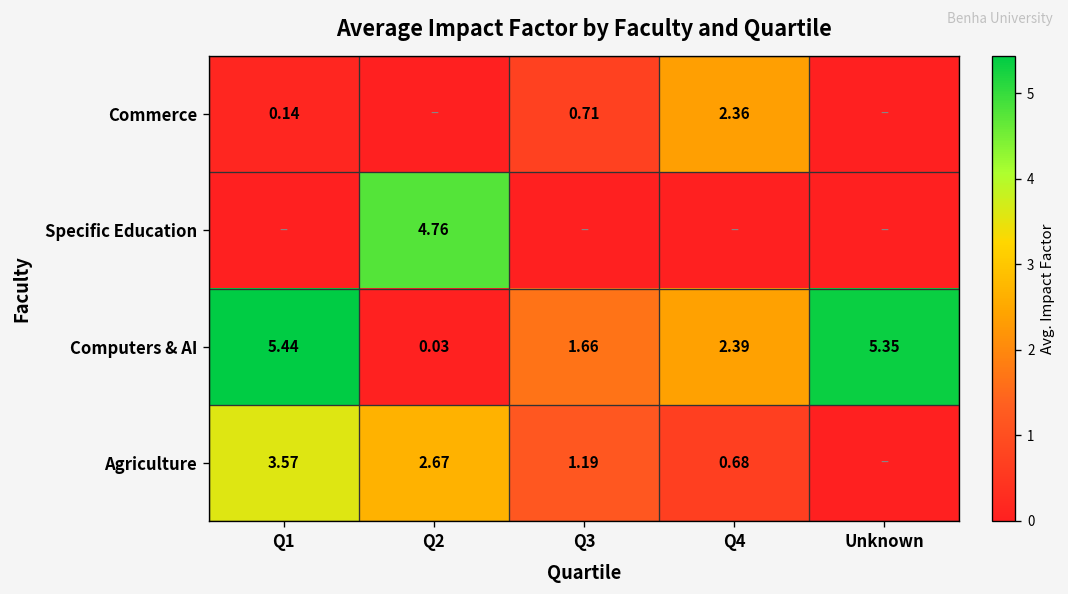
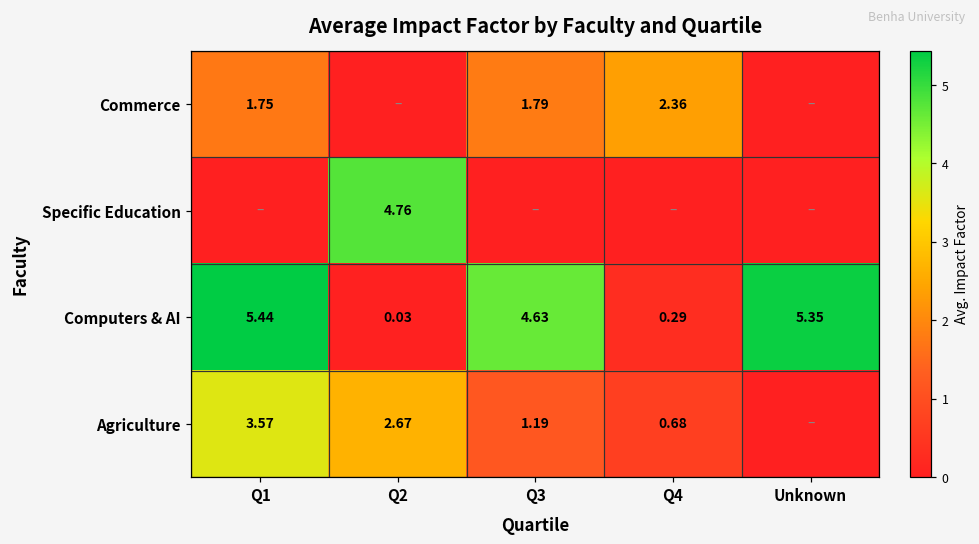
Commerce, Q1: 0.14 -> 1.75
Commerce, Q3: 0.71 -> 1.79
Computers & AI, Q3: 1.66 -> 4.63
Computers & AI, Q4: 2.39 -> 0.29
